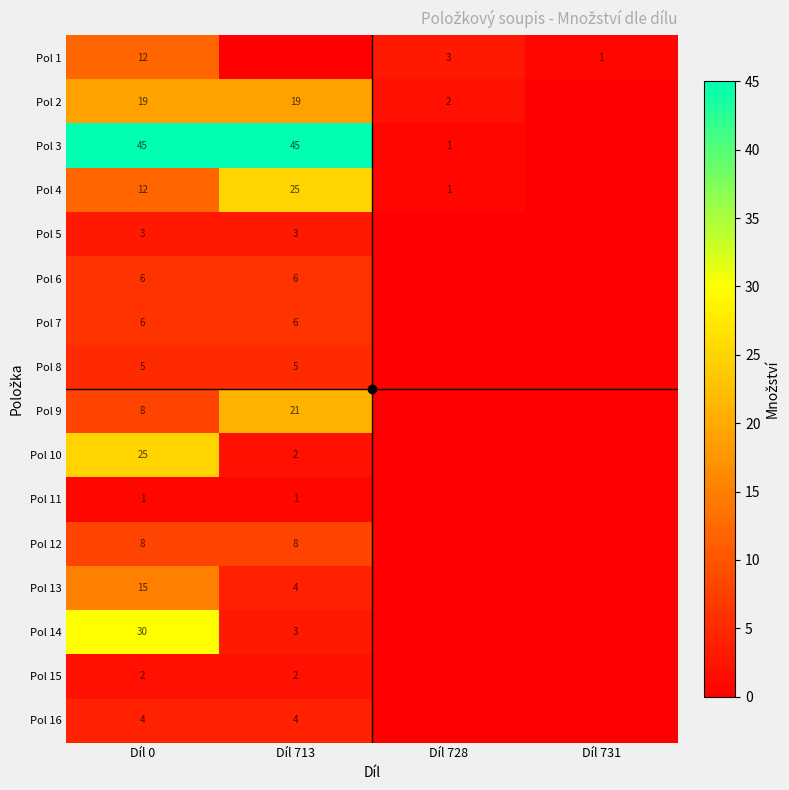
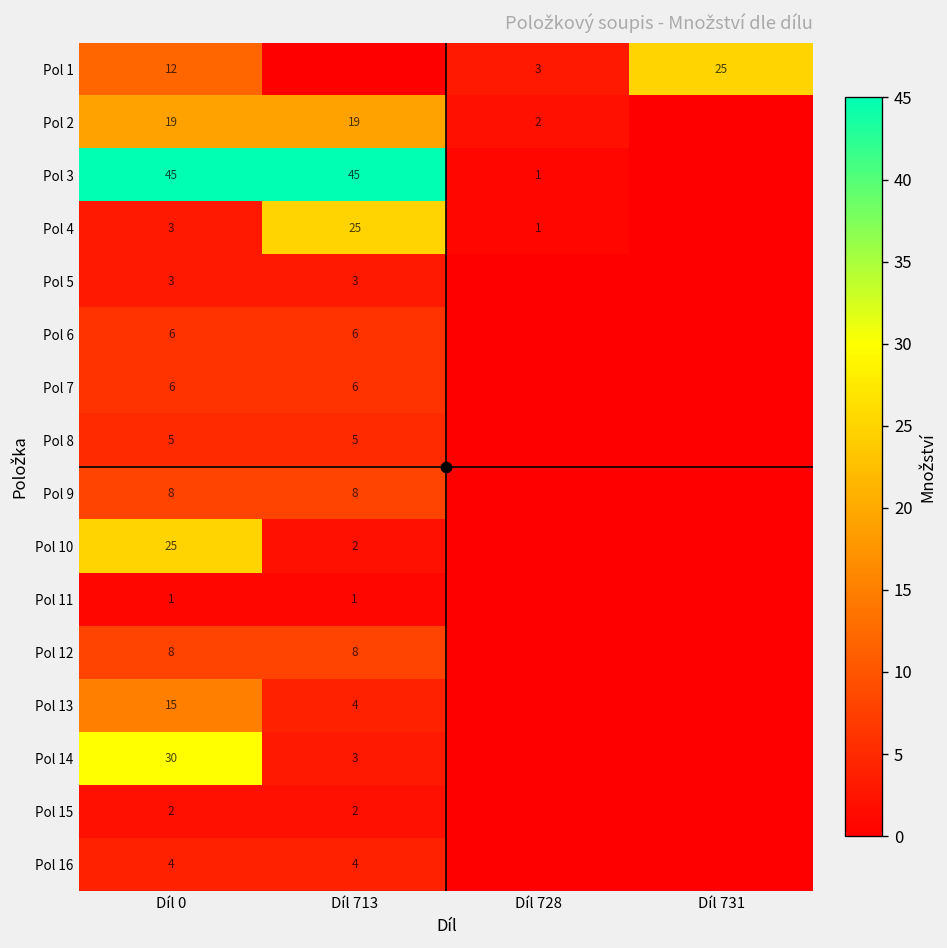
Pol 1, Díl 731: 1 -> 25
Pol 4, Díl 0: 12 -> 3
Pol 9, Díl 713: 21 -> 8
